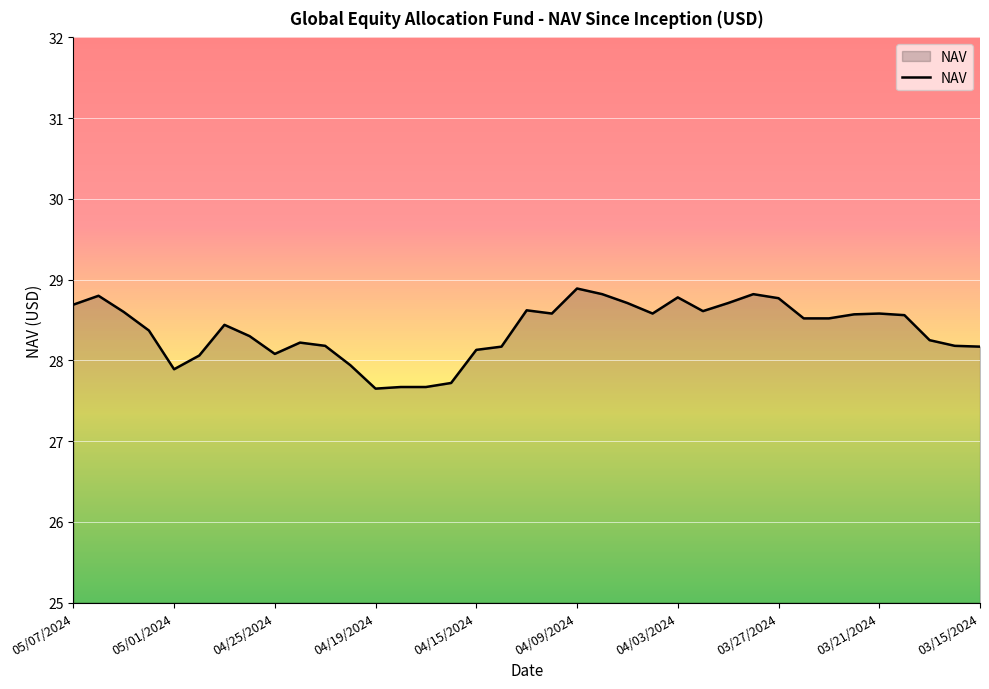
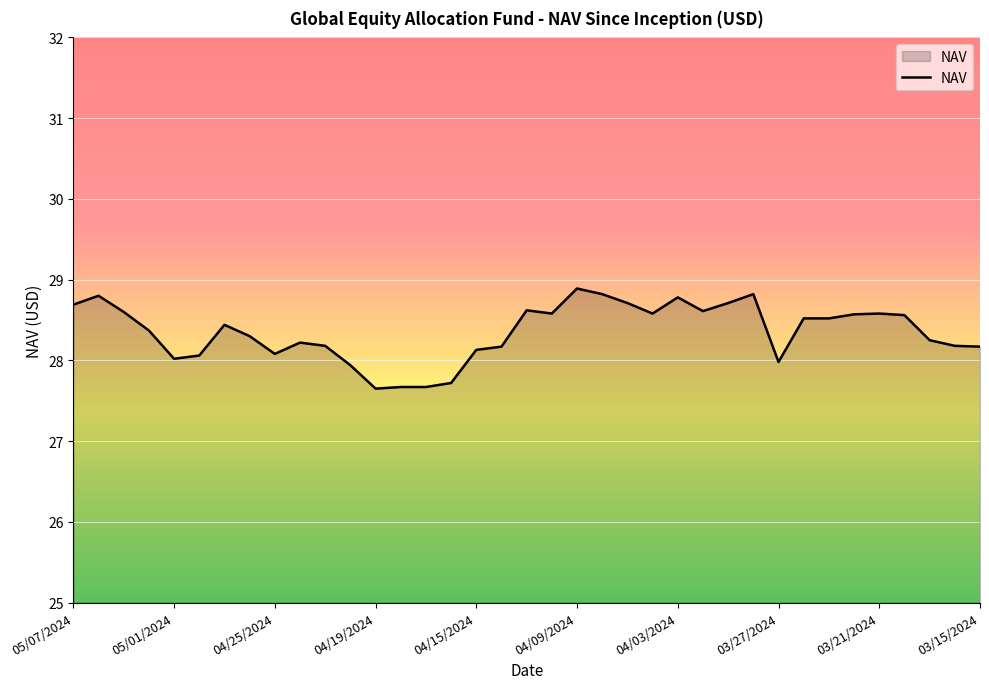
05/01/2024: 27.9 -> 28.0
03/27/2024: 28.8 -> 28.0
